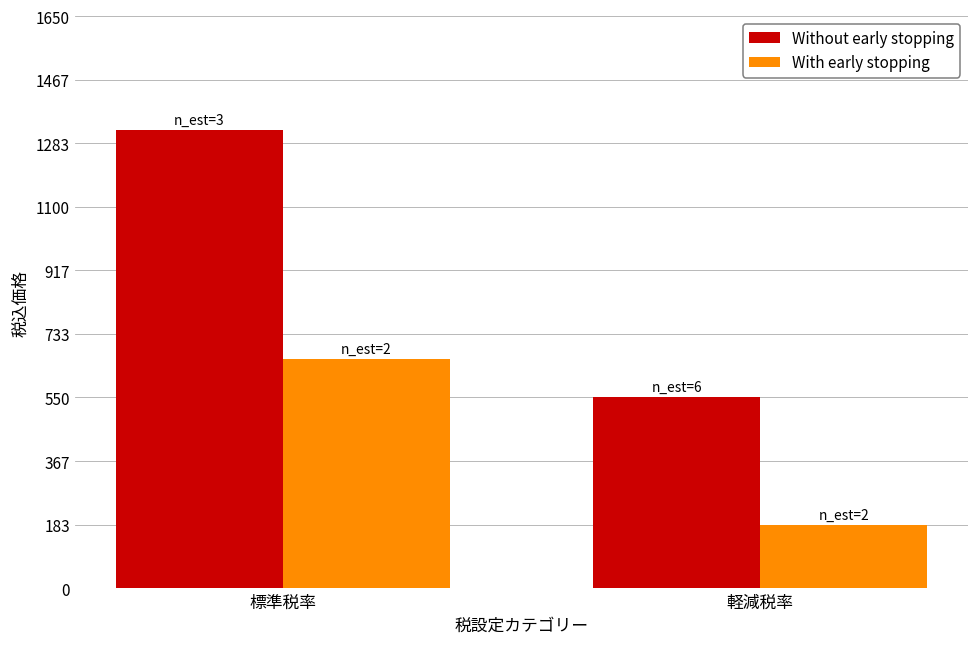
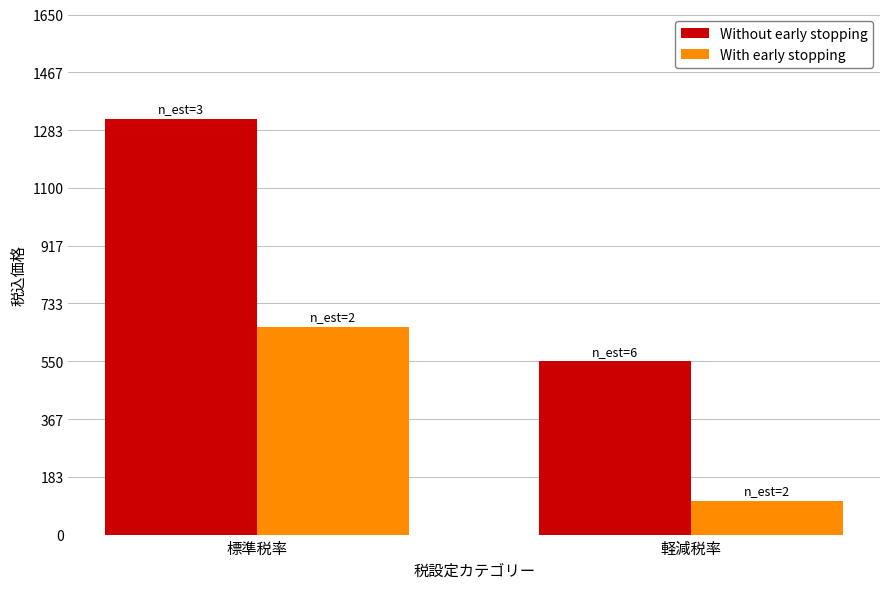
With early stopping, 軽減税率: 180 -> 110
